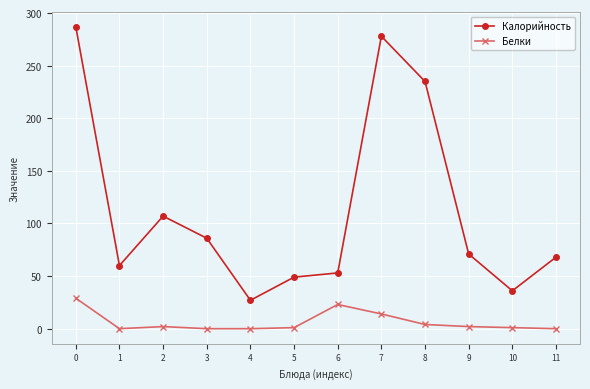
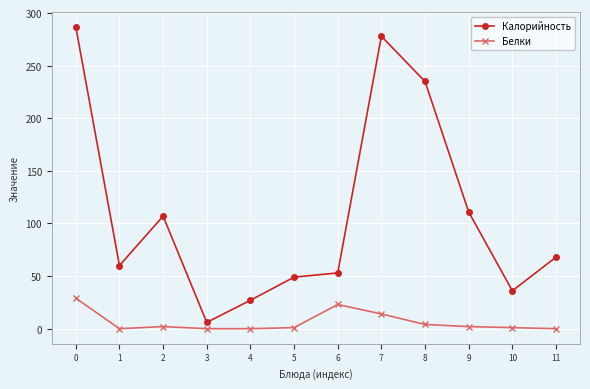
Калорийность, 3: 86 -> 6
Калорийность, 9: 71 -> 111
